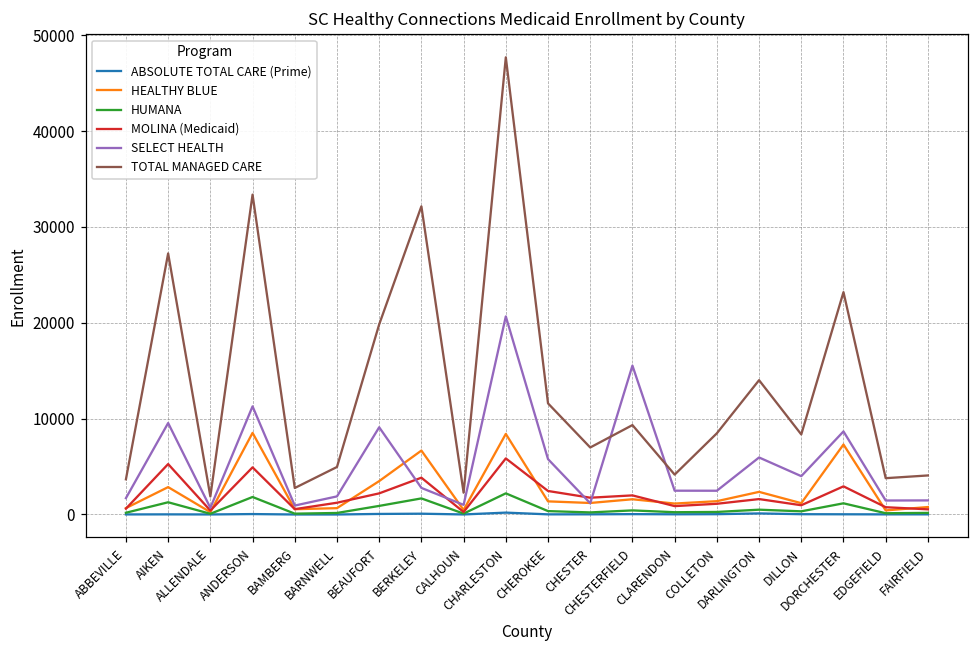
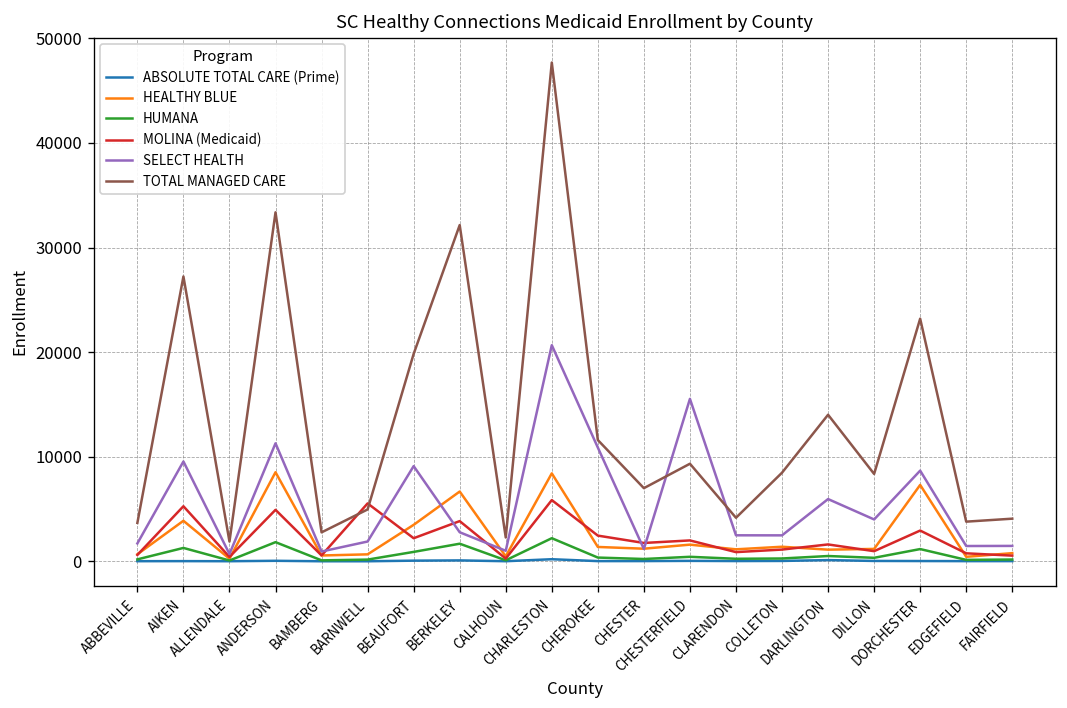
HEALTHY BLUE, AIKEN: 3000 -> 4000
MOLINA (Medicaid), BARNWELL: 1000 -> 6000
SELECT HEALTH, CHEROKEE: 6000 -> 11000
HEALTHY BLUE, DARLINGTON: 2000 -> 1000
